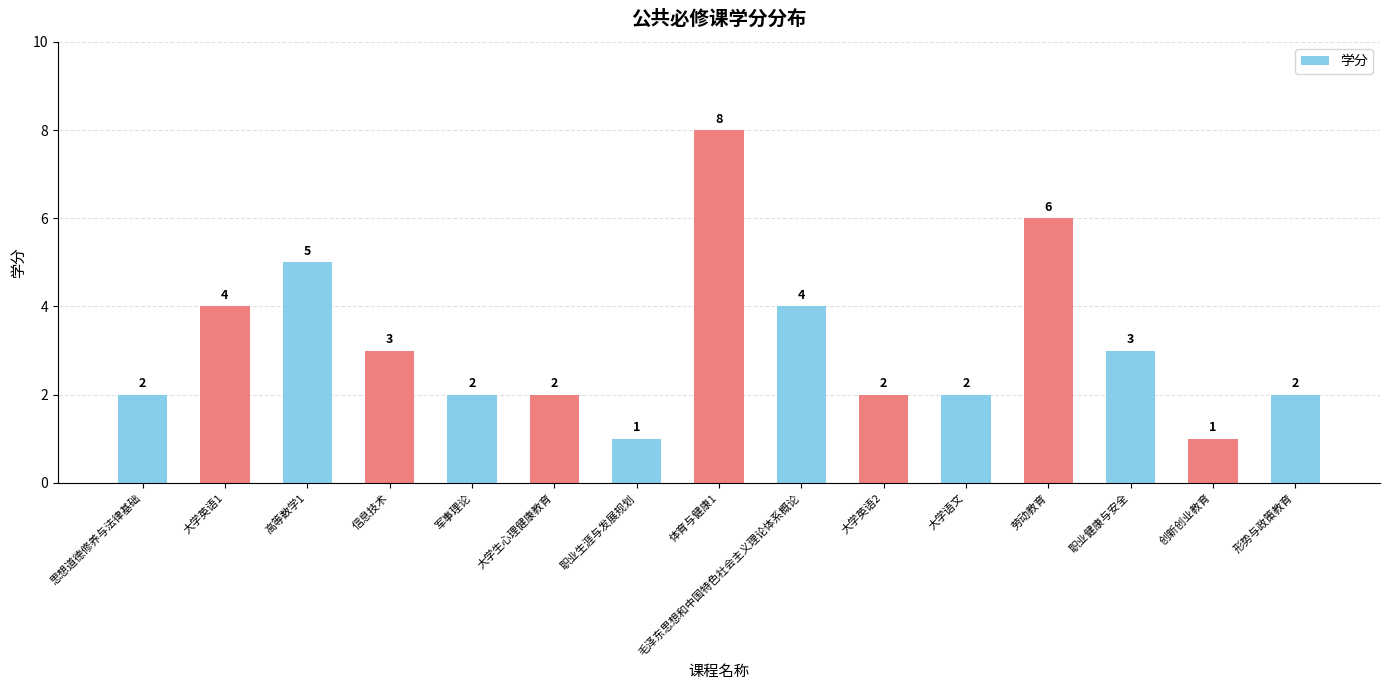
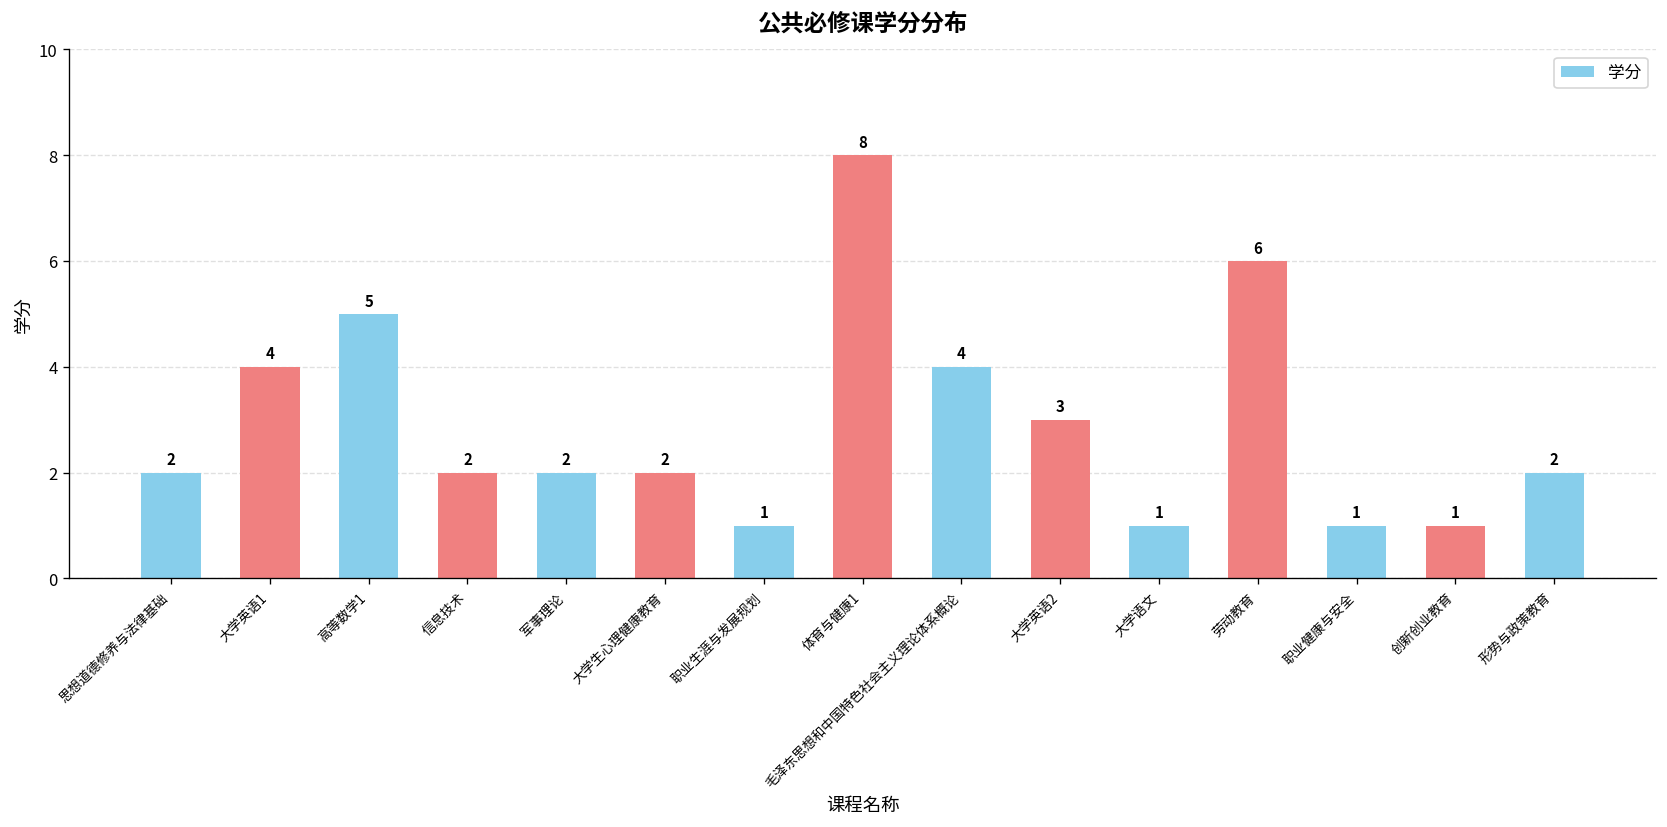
信息技术: 3 -> 2
大学英语2: 2 -> 3
大学语文: 2 -> 1
职业健康与安全: 3 -> 1
